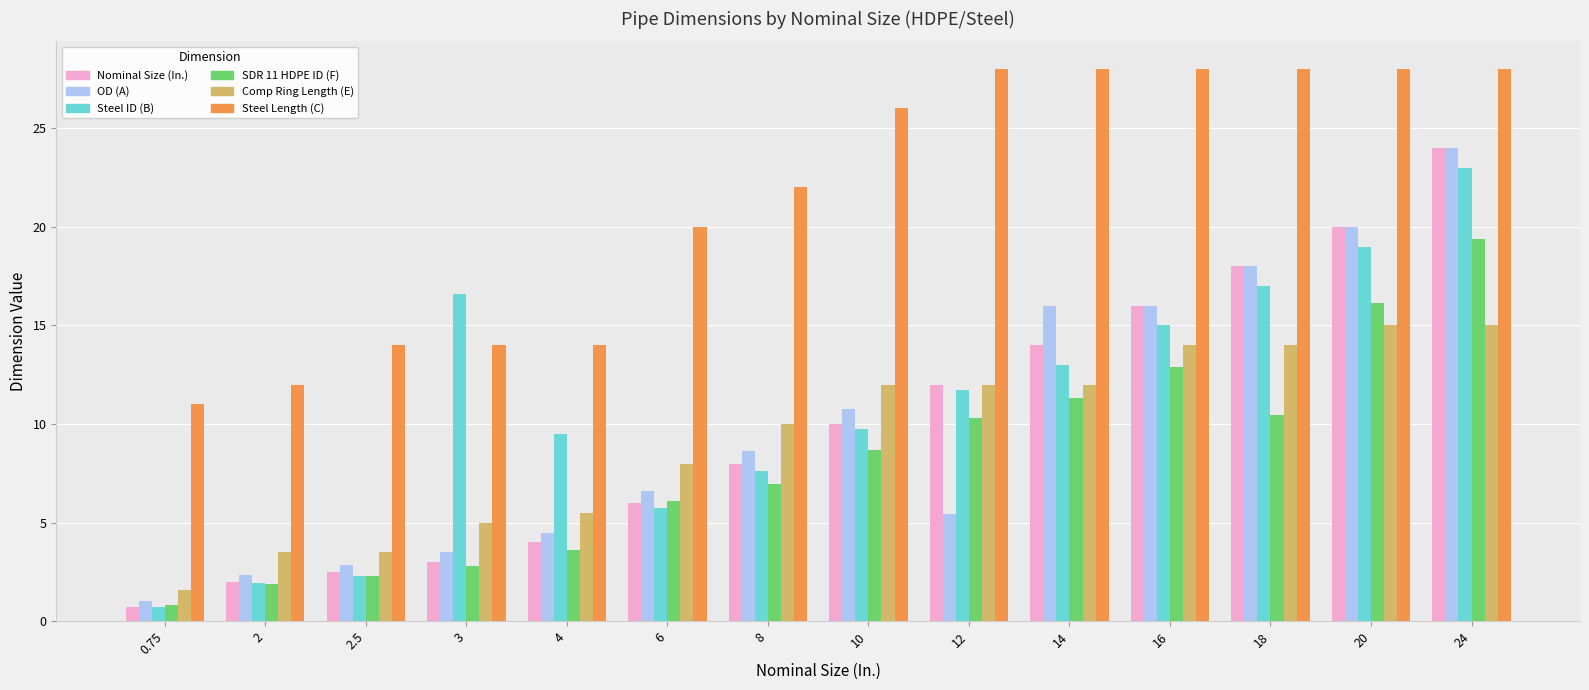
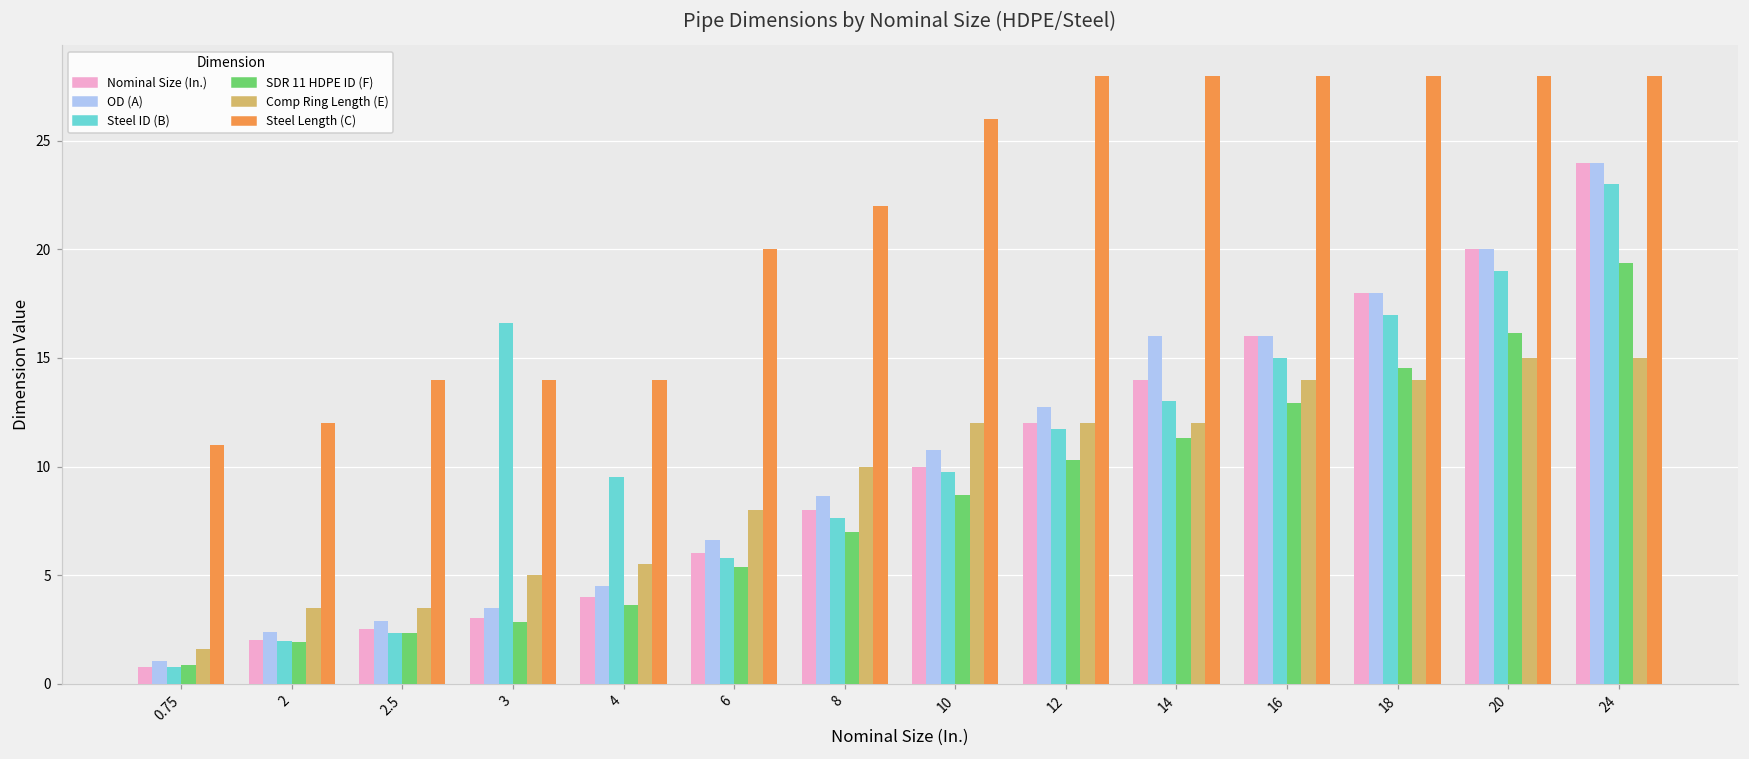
SDR 11 HDPE ID (F), 6: 6.1 -> 5.3
OD (A), 12: 5.5 -> 12.8
SDR 11 HDPE ID (F), 18: 10.5 -> 14.5
